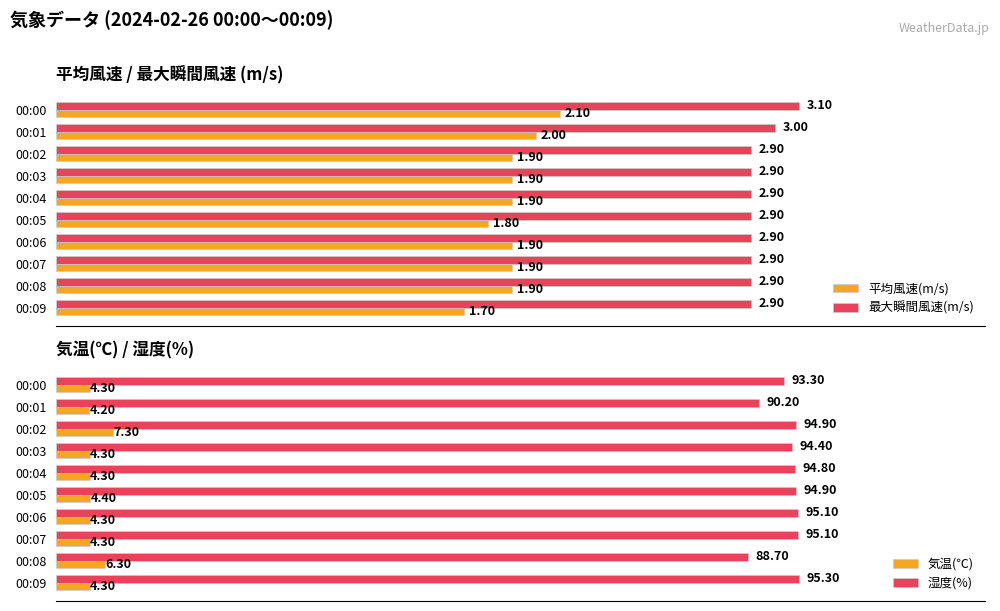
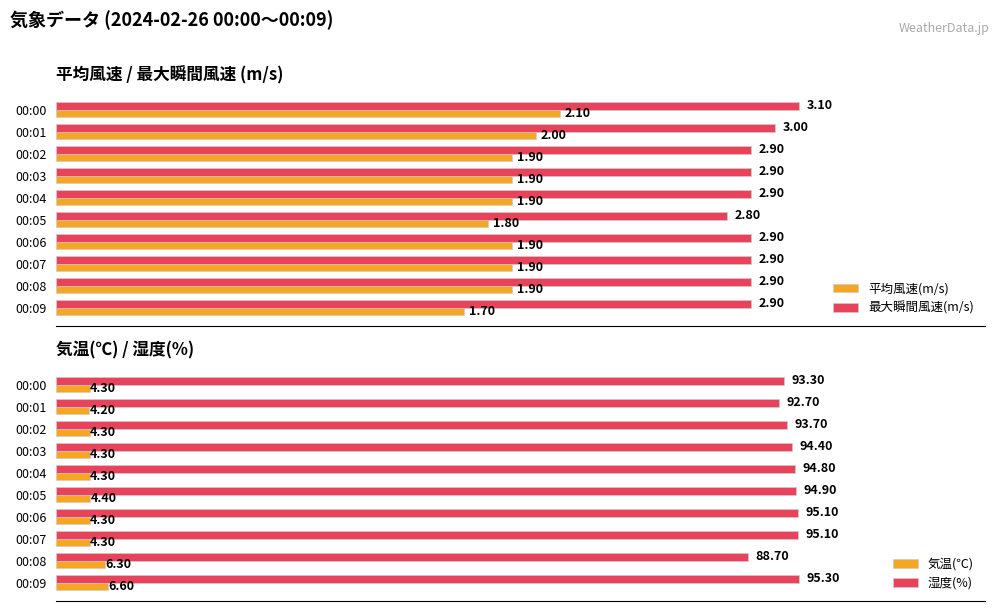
平均風速 / 最大瞬間風速 (m/s), 最大瞬間風速(m/s), 00:05: 2.90 -> 2.80
気温(℃) / 湿度(%), 湿度(%), 00:01: 90.20 -> 92.70
気温(℃) / 湿度(%), 湿度(%), 00:02: 94.90 -> 93.70
気温(℃) / 湿度(%), 気温(℃), 00:02: 7.30 -> 4.30
気温(℃) / 湿度(%), 気温(℃), 00:09: 4.30 -> 6.60
